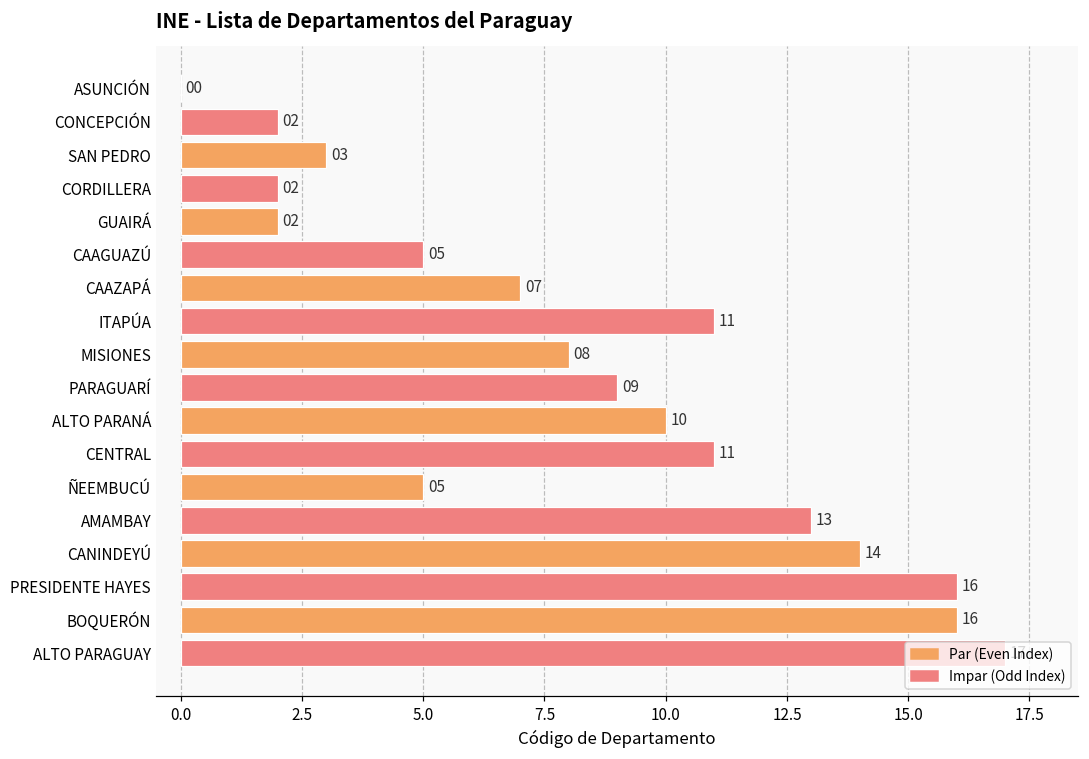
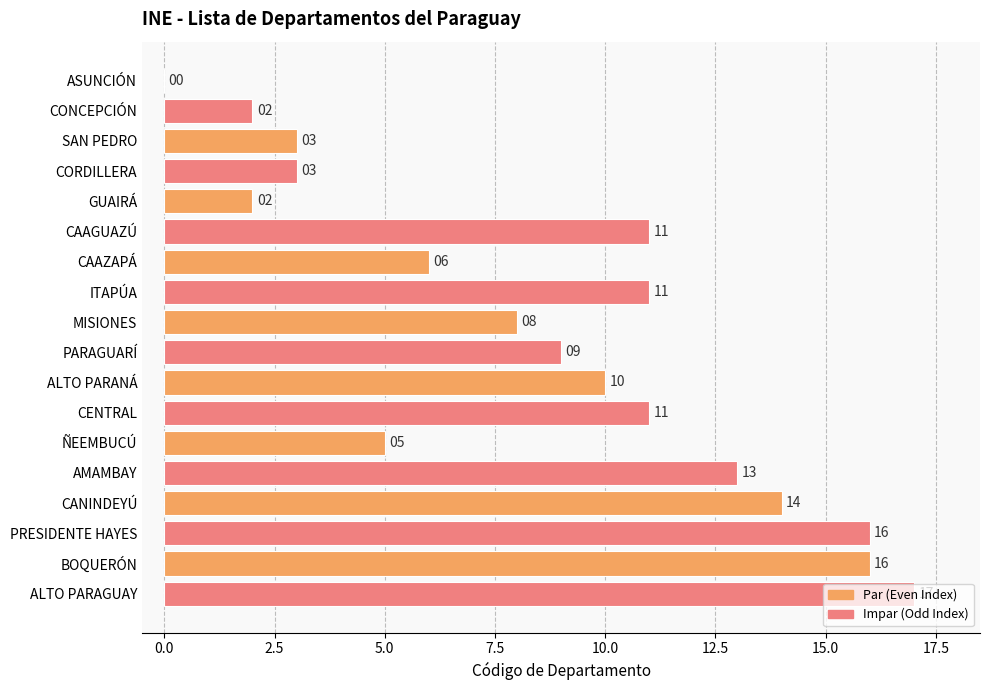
CORDILLERA: 02 -> 03
CAAGUAZÚ: 05 -> 11
CAAZAPÁ: 07 -> 06
